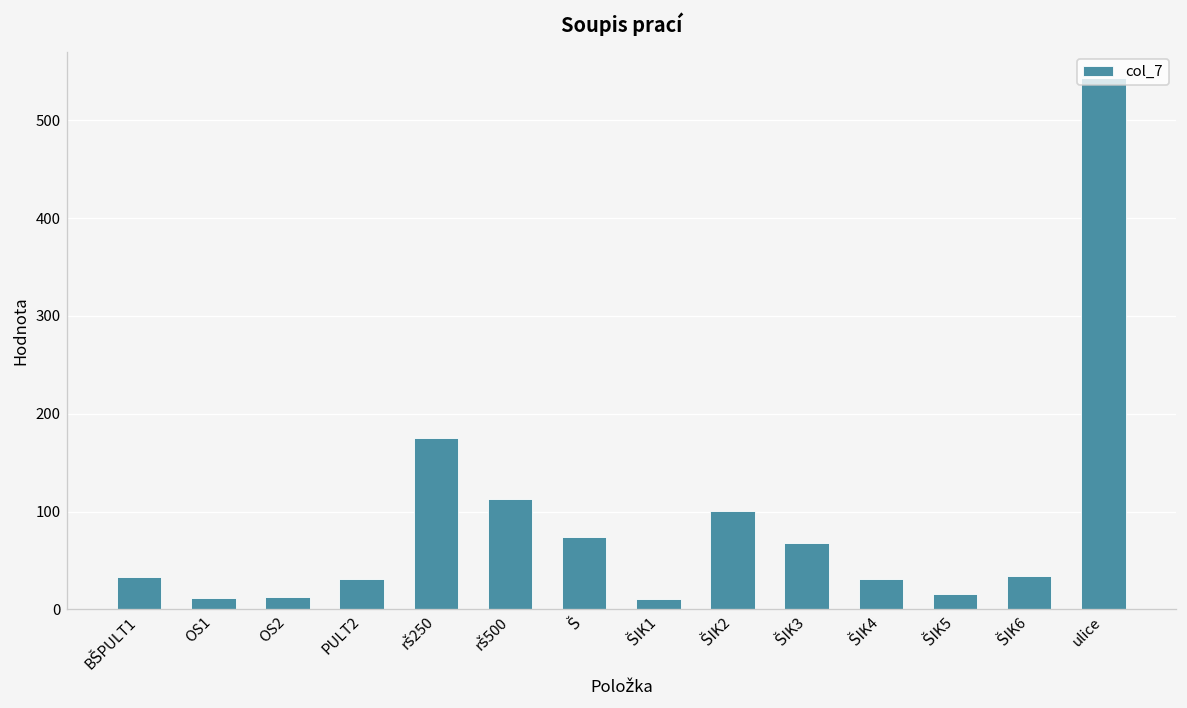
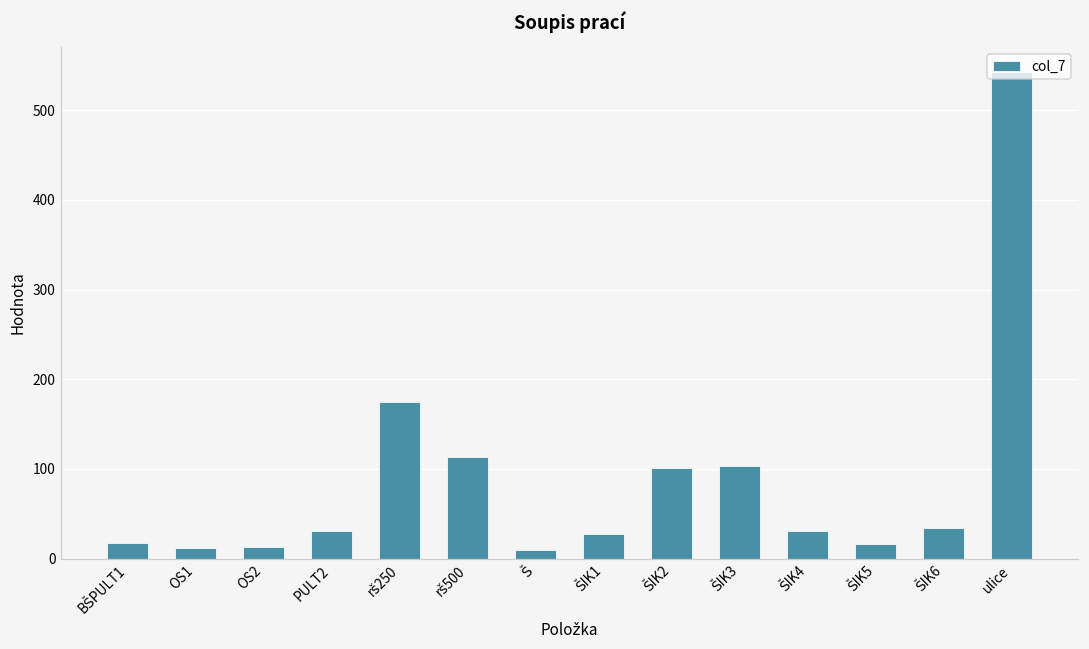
BŠPULT1: 30 -> 20
Š: 70 -> 10
ŠIK1: 10 -> 30
ŠIK3: 70 -> 100
